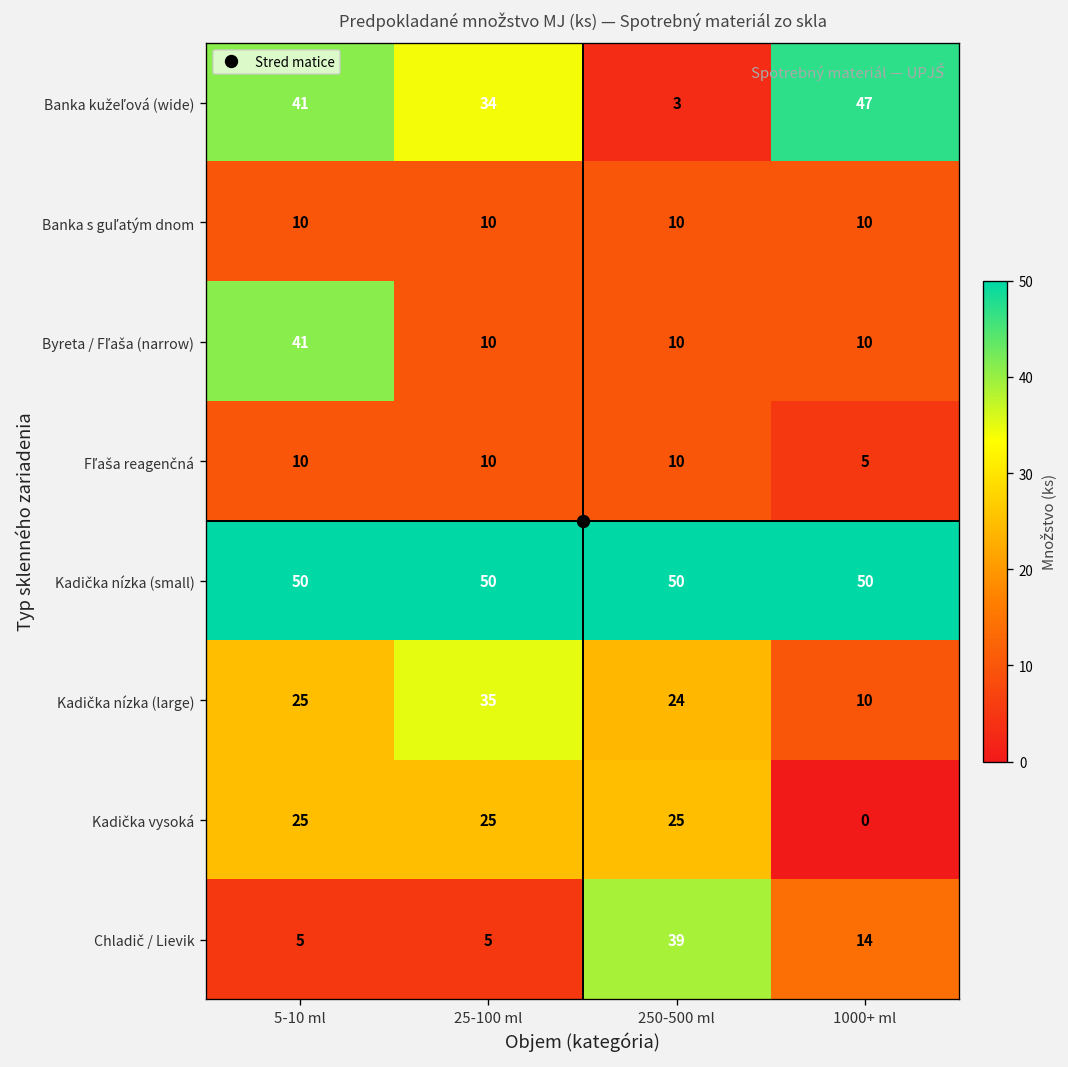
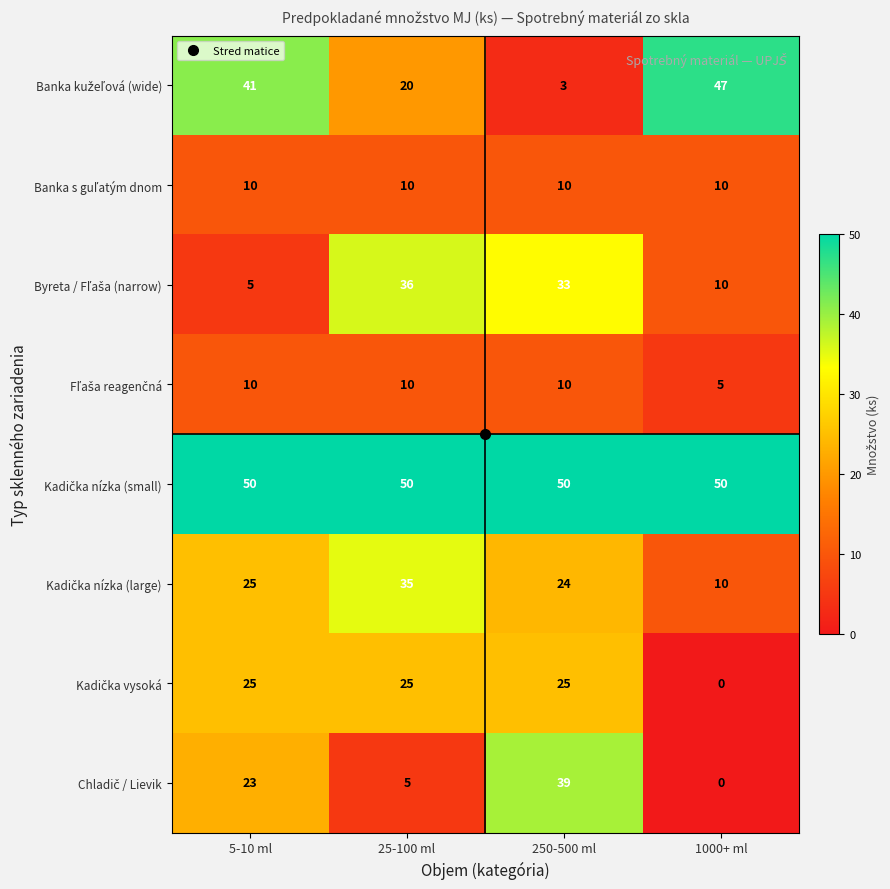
Banka kužeľová (wide), 25-100 ml: 34 -> 20
Byreta / Fľaša (narrow), 5-10 ml: 41 -> 5
Byreta / Fľaša (narrow), 25-100 ml: 10 -> 36
Byreta / Fľaša (narrow), 250-500 ml: 10 -> 33
Chladič / Lievik, 5-10 ml: 5 -> 23
Chladič / Lievik, 1000+ ml: 14 -> 0
